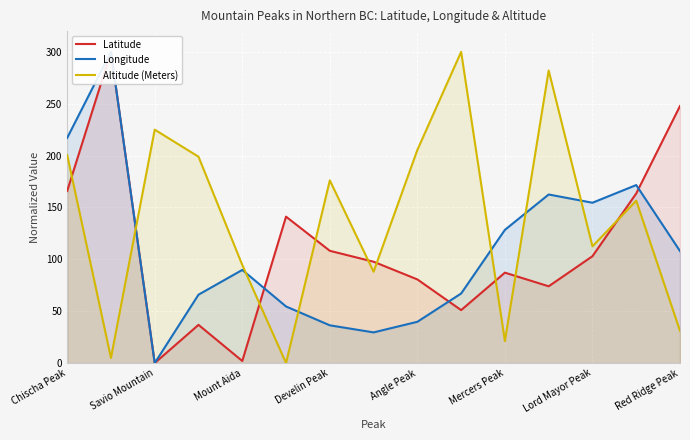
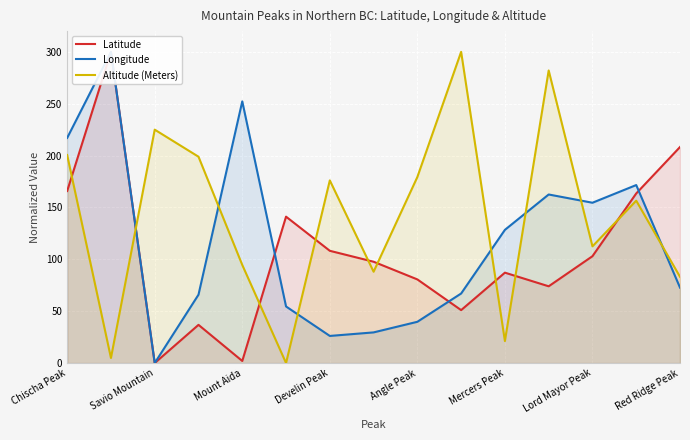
Longitude, Mount Aida: 90 -> 252
Longitude, Develin Peak: 36 -> 26
Altitude (Meters), Angle Peak: 205 -> 179
Latitude, Red Ridge Peak: 248 -> 208
Longitude, Red Ridge Peak: 108 -> 73
Altitude (Meters), Red Ridge Peak: 31 -> 83
